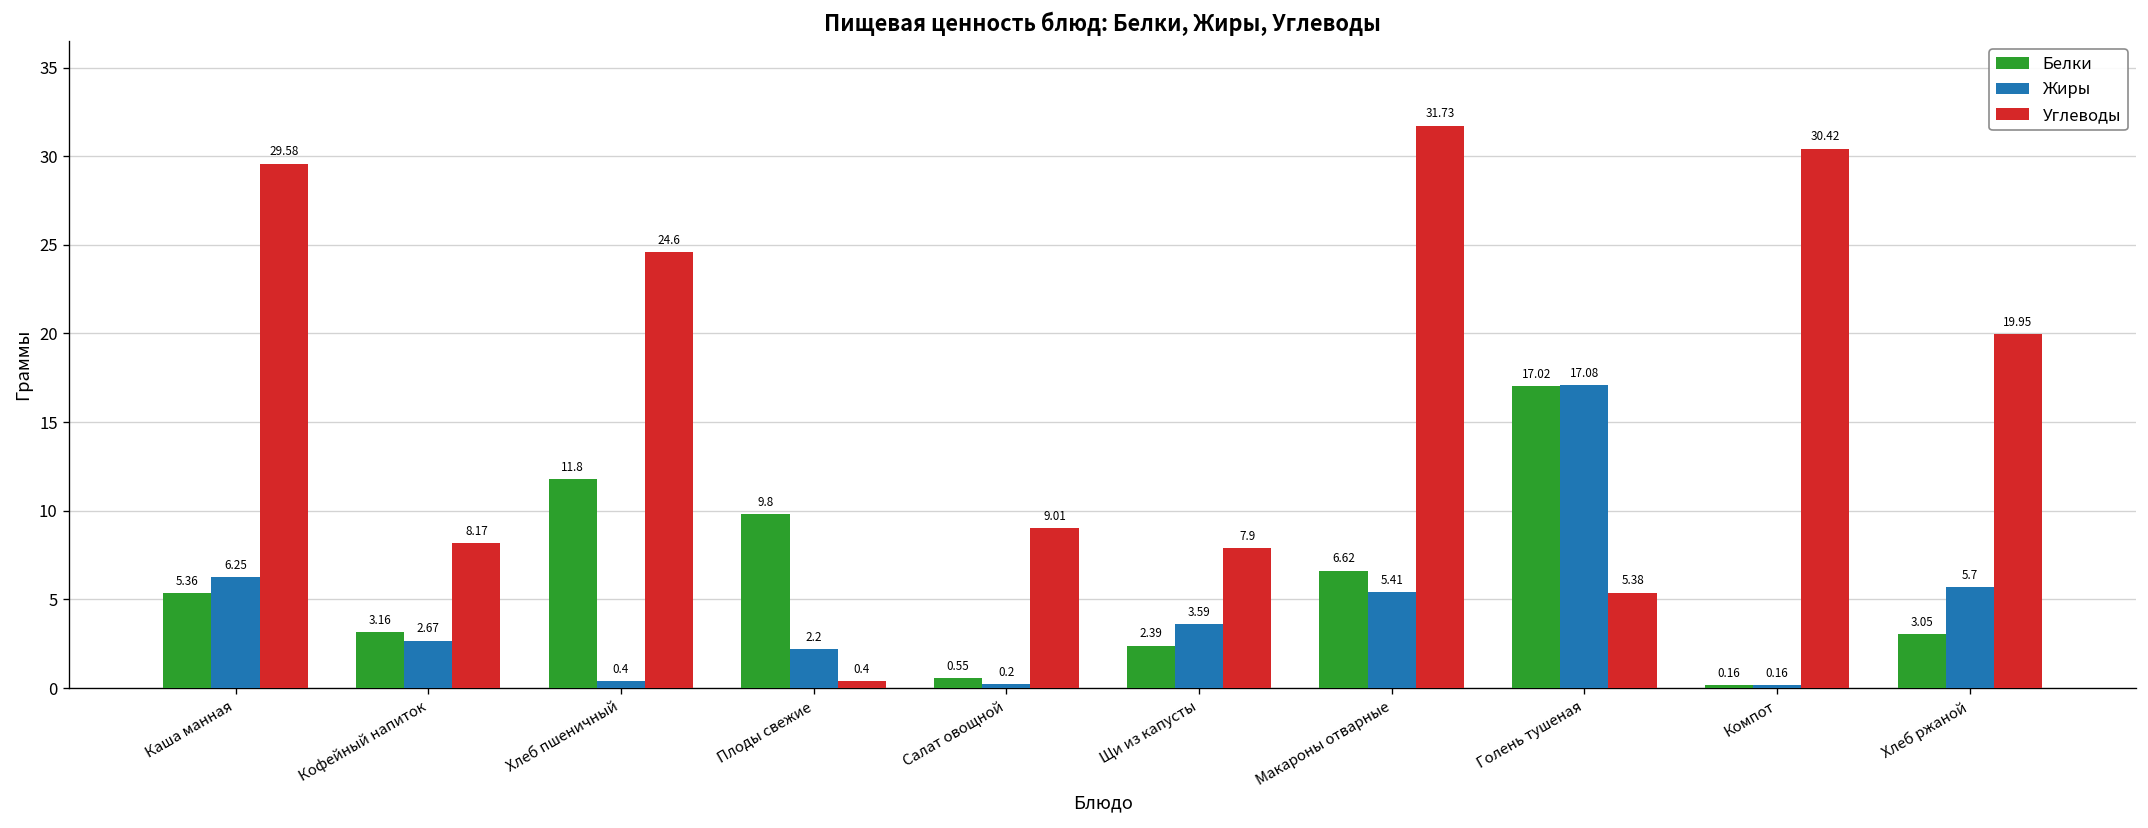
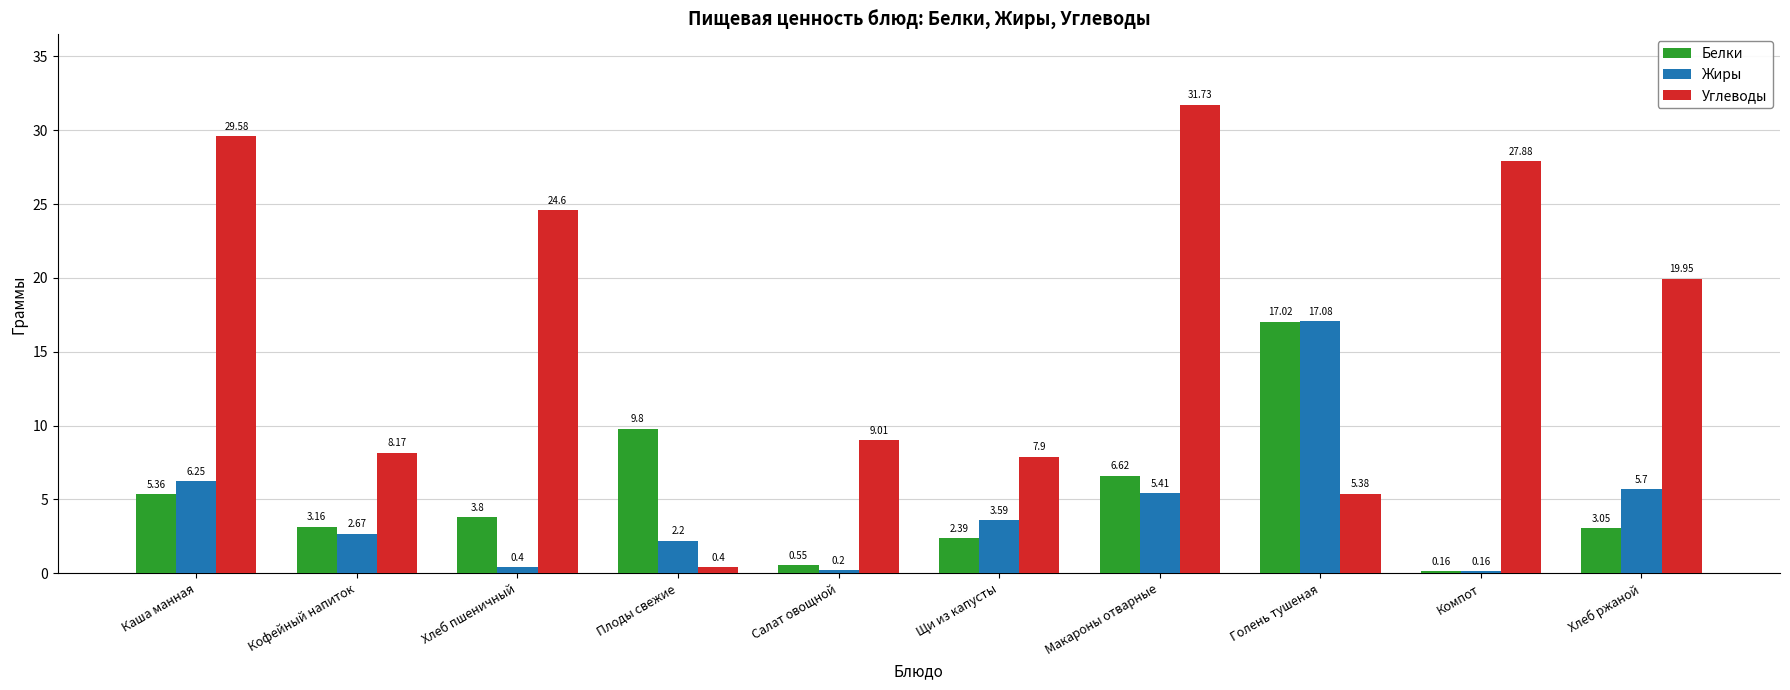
Белки, Хлеб пшеничный: 11.8 -> 3.8
Углеводы, Компот: 30.42 -> 27.88
